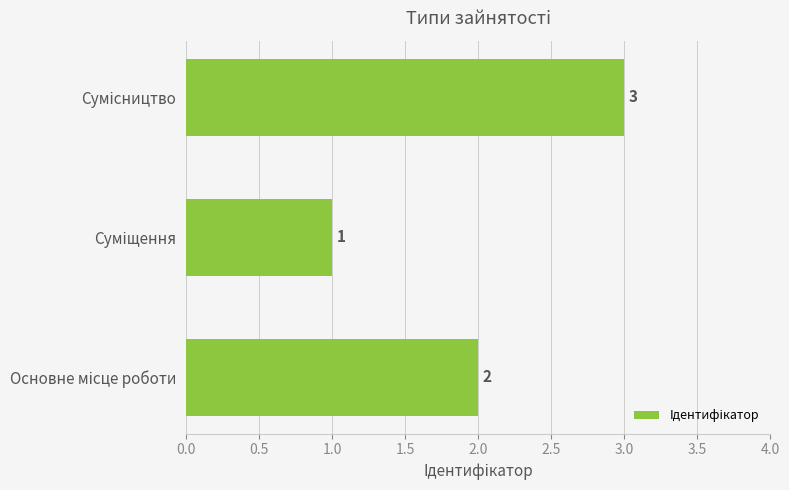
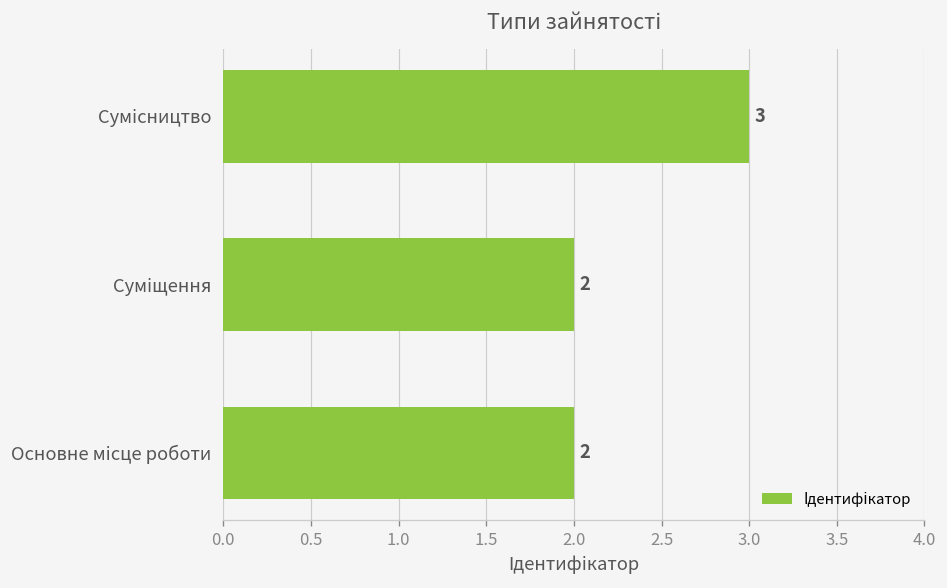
Суміщення: 1 -> 2
